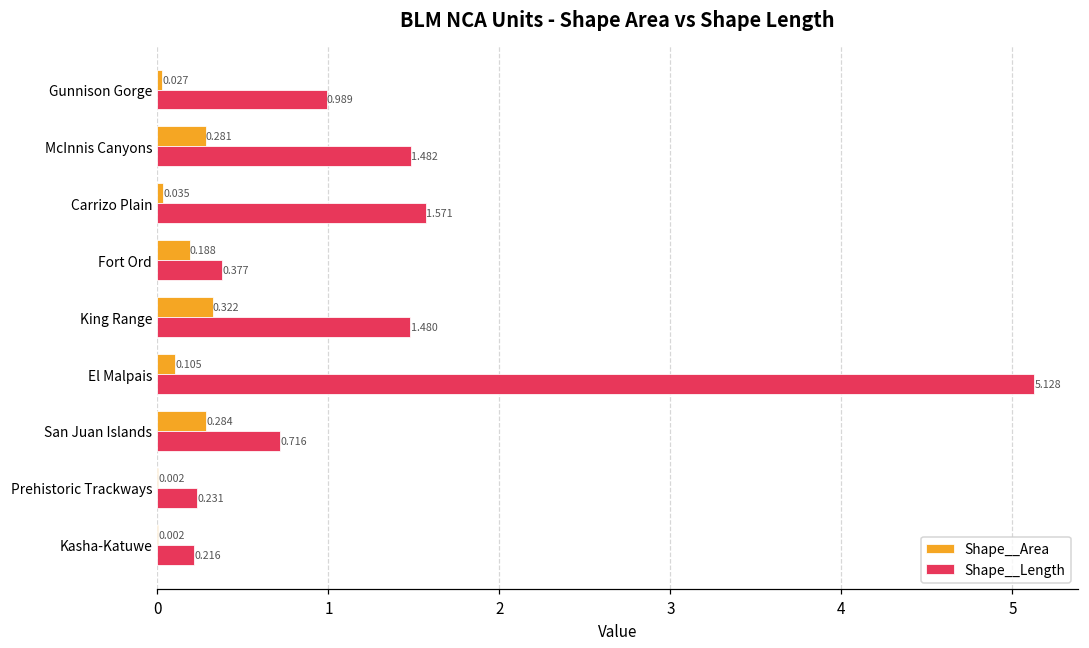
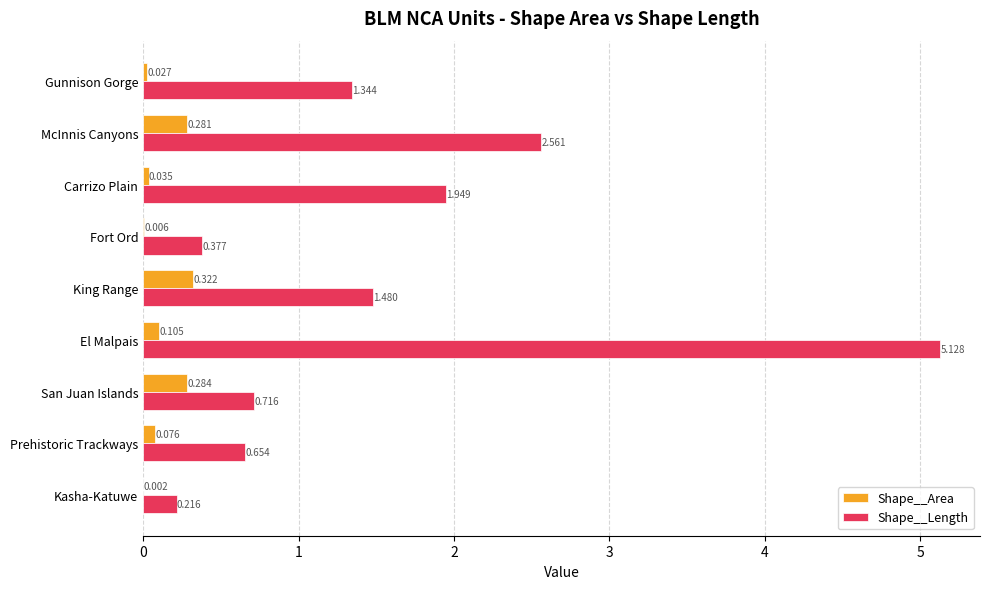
Shape__Length, Gunnison Gorge: 0.989 -> 1.344
Shape__Length, McInnis Canyons: 1.482 -> 2.561
Shape__Length, Carrizo Plain: 1.571 -> 1.949
Shape__Area, Fort Ord: 0.188 -> 0.006
Shape__Area, Prehistoric Trackways: 0.002 -> 0.076
Shape__Length, Prehistoric Trackways: 0.231 -> 0.654
